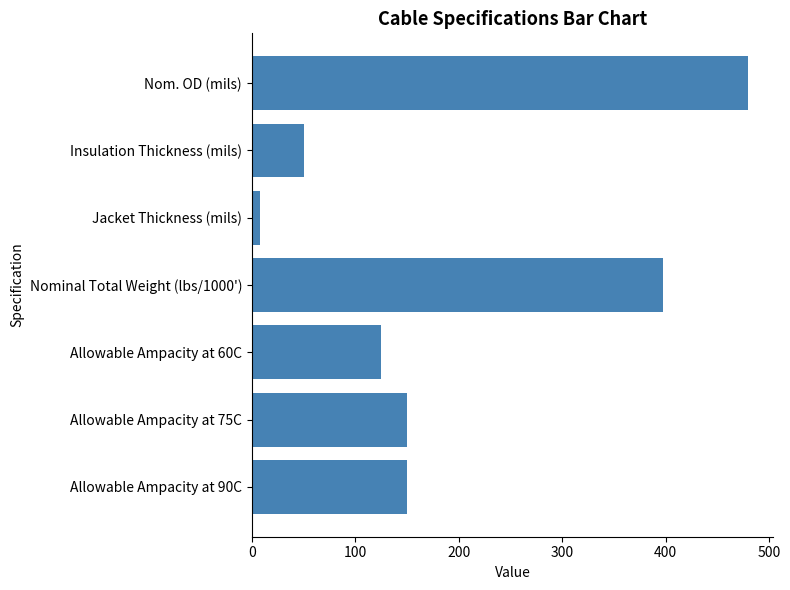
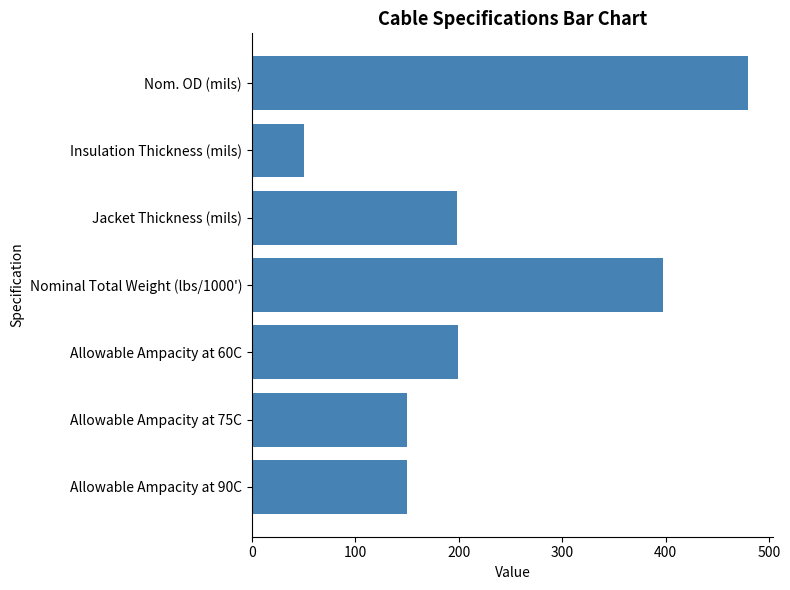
Jacket Thickness (mils): 8 -> 198
Allowable Ampacity at 60C: 125 -> 199
